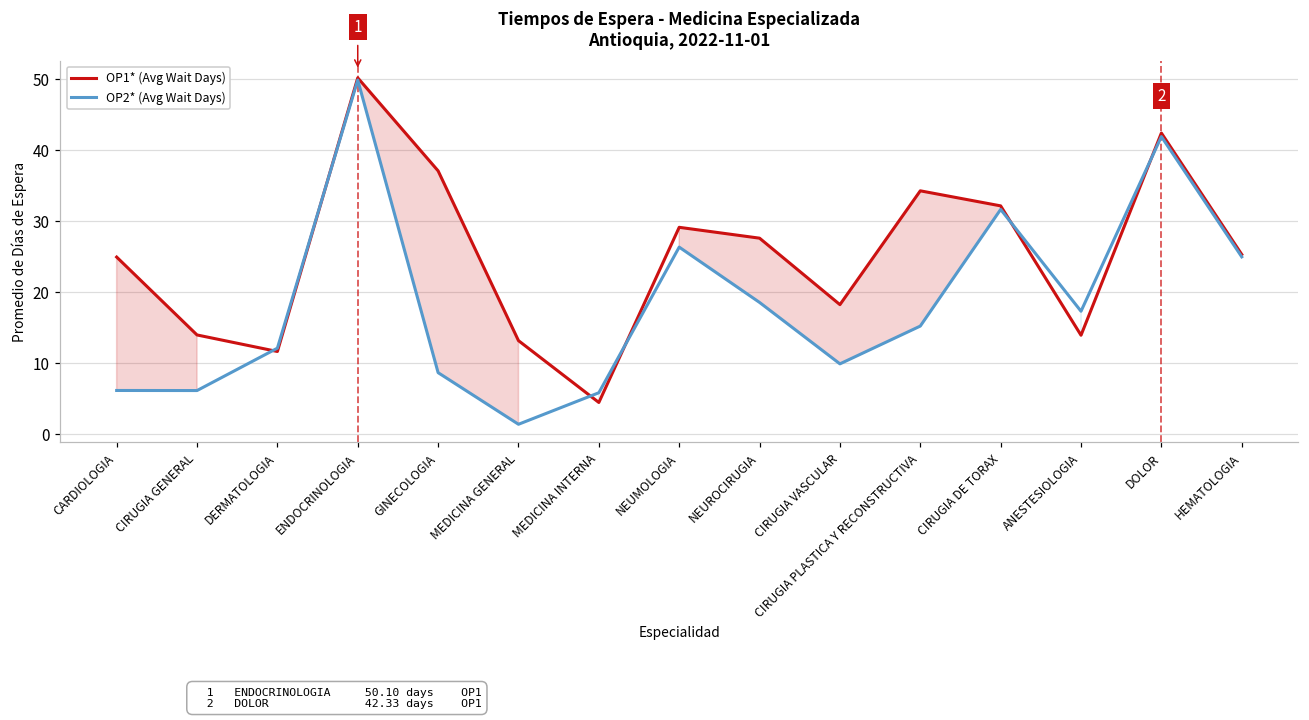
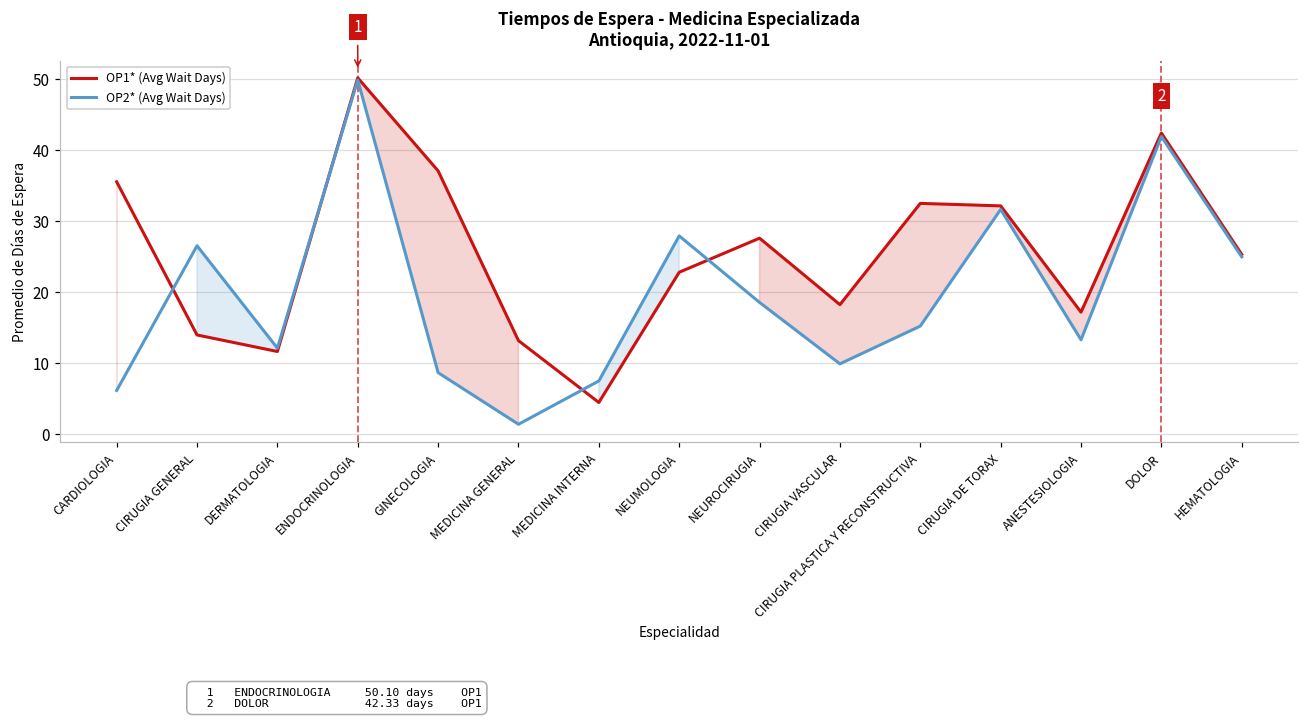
OP1* (Avg Wait Days), CARDIOLOGIA: 25 -> 35
OP2* (Avg Wait Days), CIRUGIA GENERAL: 6 -> 26
OP2* (Avg Wait Days), MEDICINA INTERNA: 6 -> 7
OP1* (Avg Wait Days), NEUMOLOGIA: 29 -> 23
OP2* (Avg Wait Days), NEUMOLOGIA: 26 -> 28
OP1* (Avg Wait Days), CIRUGIA PLASTICA Y RECONSTRUCTIVA: 34 -> 32
OP1* (Avg Wait Days), ANESTESIOLOGIA: 14 -> 17
OP2* (Avg Wait Days), ANESTESIOLOGIA: 17 -> 13
